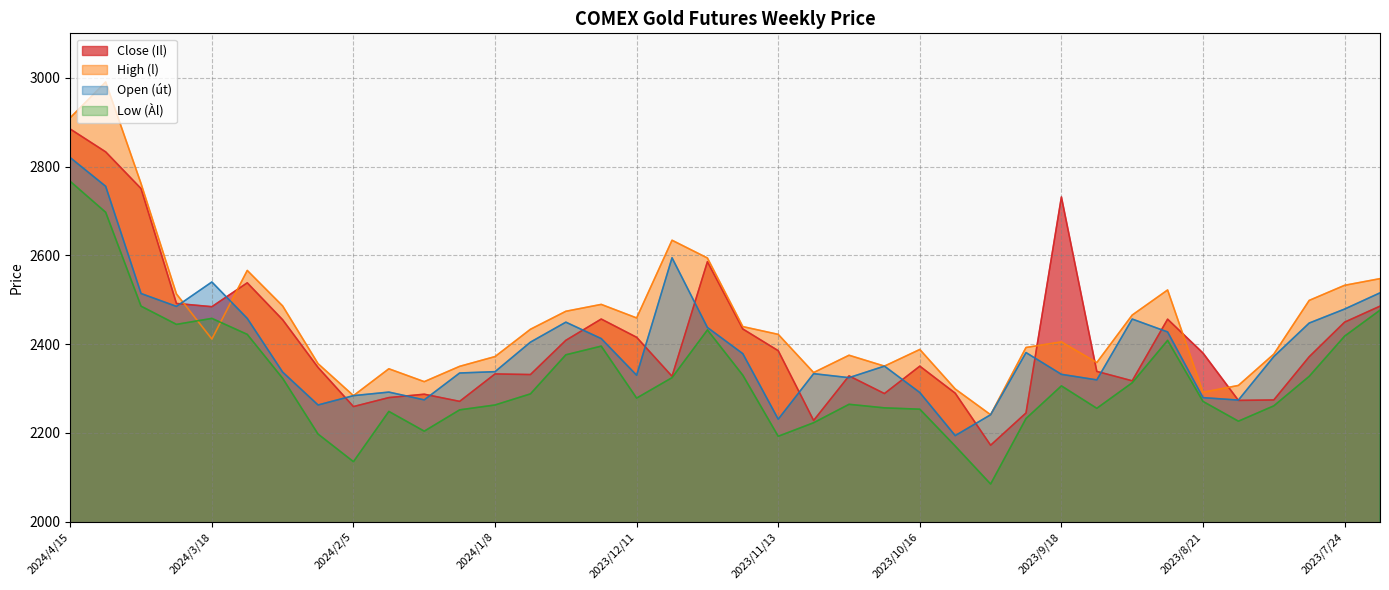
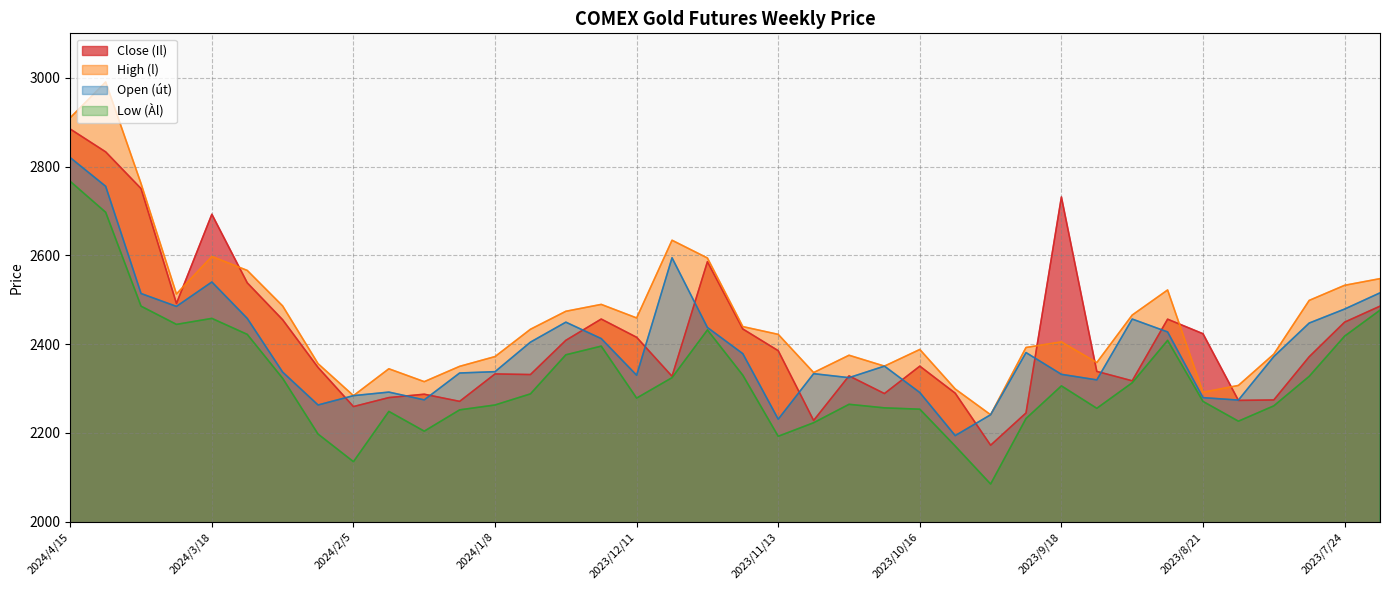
Close (Il), 2024/3/18: 2480 -> 2690
High (l), 2024/3/18: 2410 -> 2600
Close (Il), 2023/8/21: 2380 -> 2420
